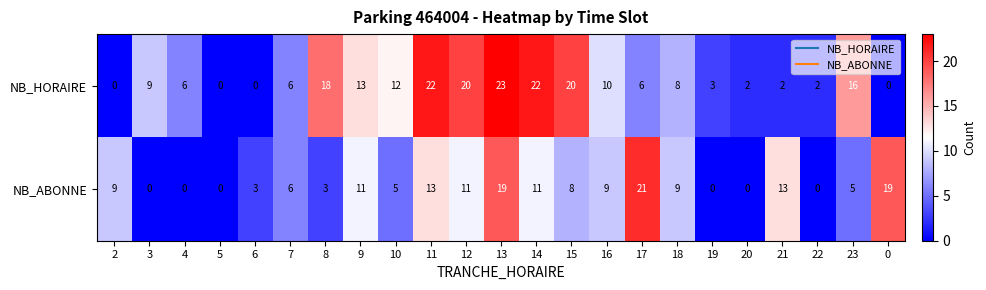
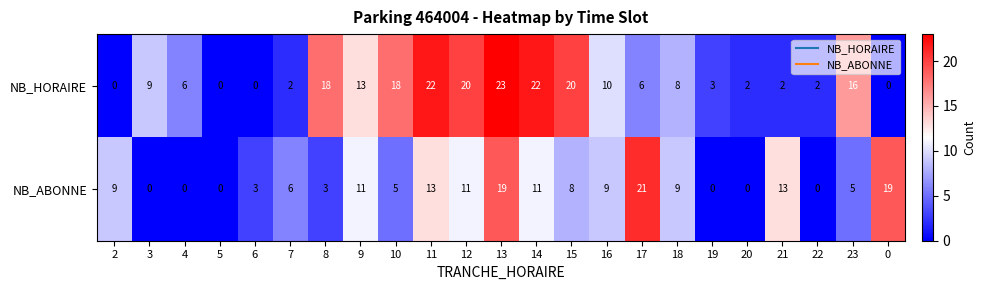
NB_HORAIRE, 7: 6 -> 2
NB_HORAIRE, 10: 12 -> 18
